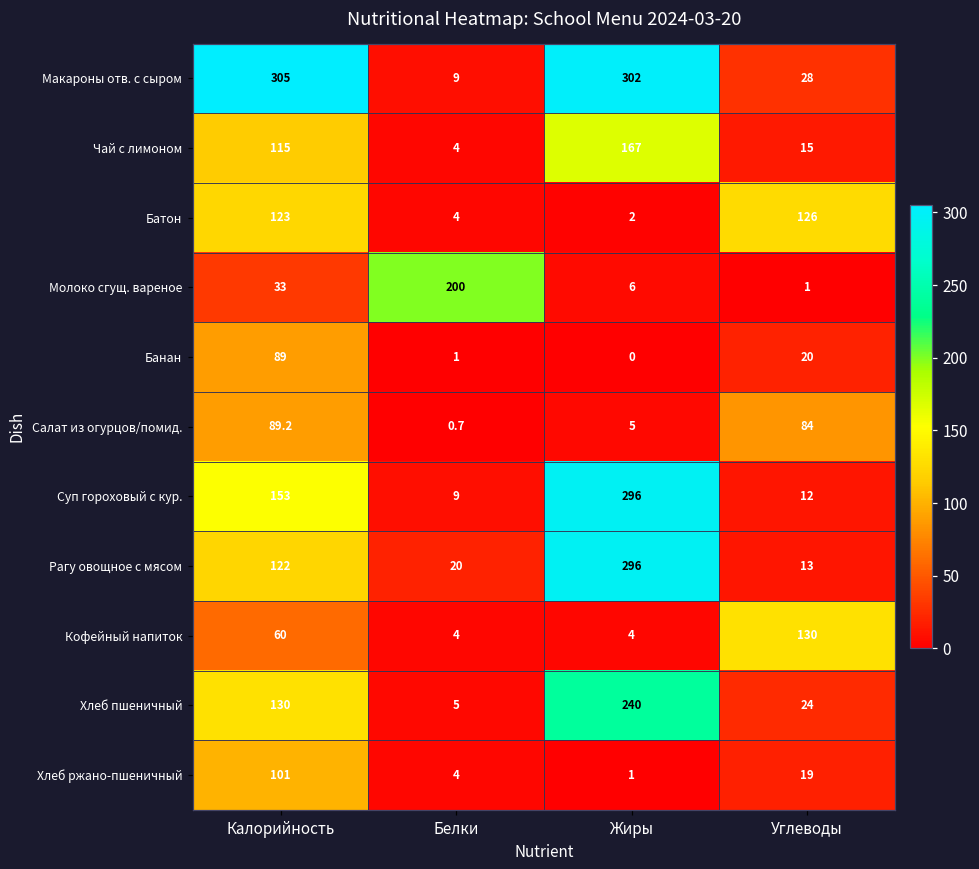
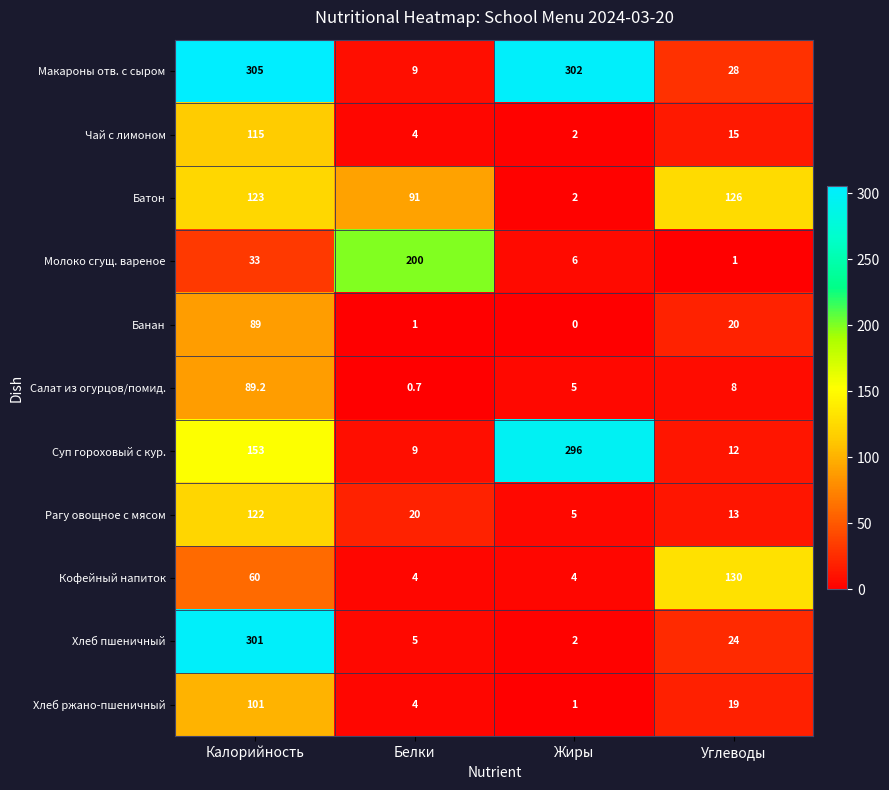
Чай с лимоном, Жиры: 167 -> 2
Батон, Белки: 4 -> 91
Салат из огурцов/помид., Углеводы: 84 -> 8
Рагу овощное с мясом, Жиры: 296 -> 5
Хлеб пшеничный, Калорийность: 130 -> 301
Хлеб пшеничный, Жиры: 240 -> 2
